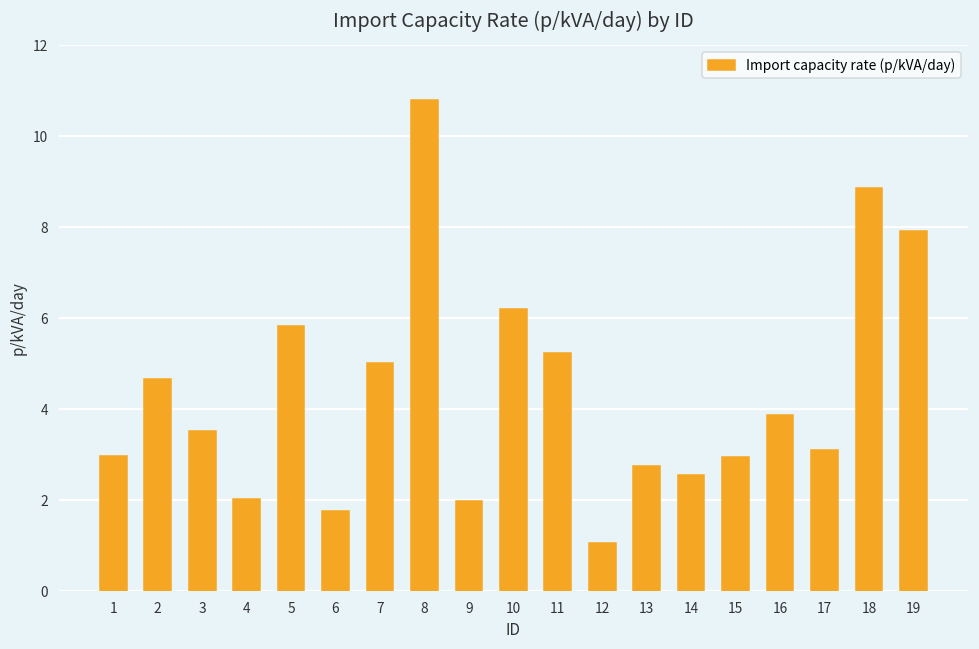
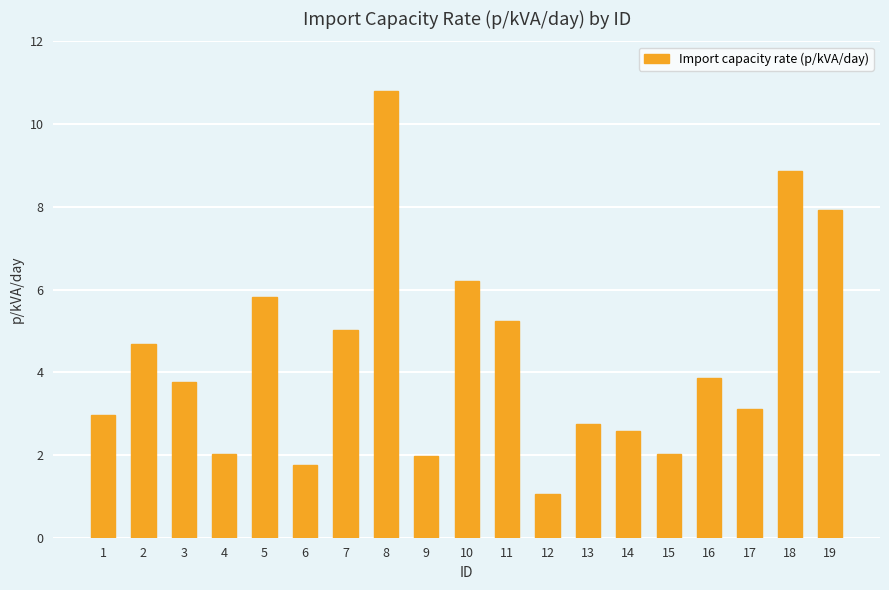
3: 3.5 -> 3.8
15: 3.0 -> 2.0
